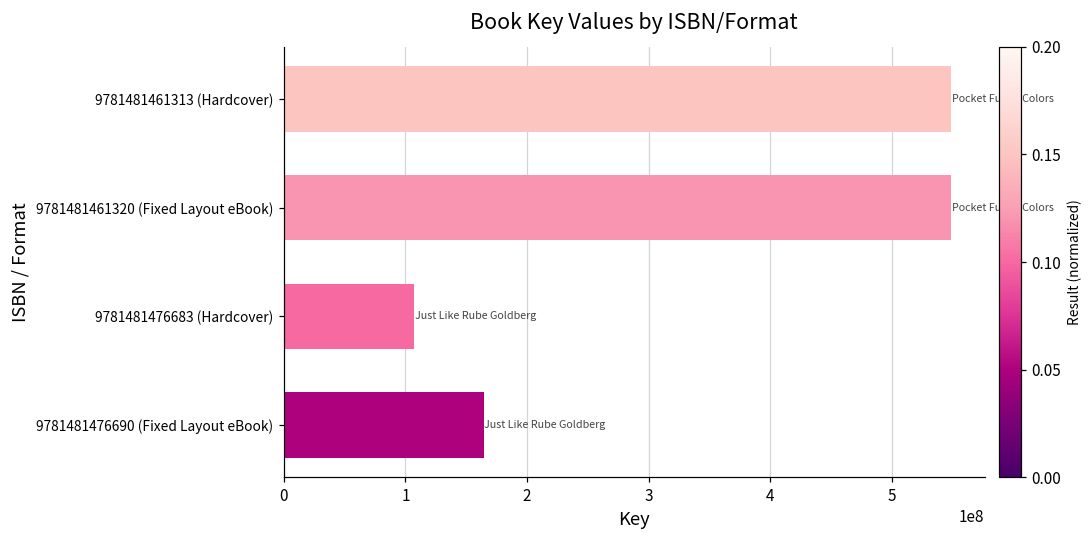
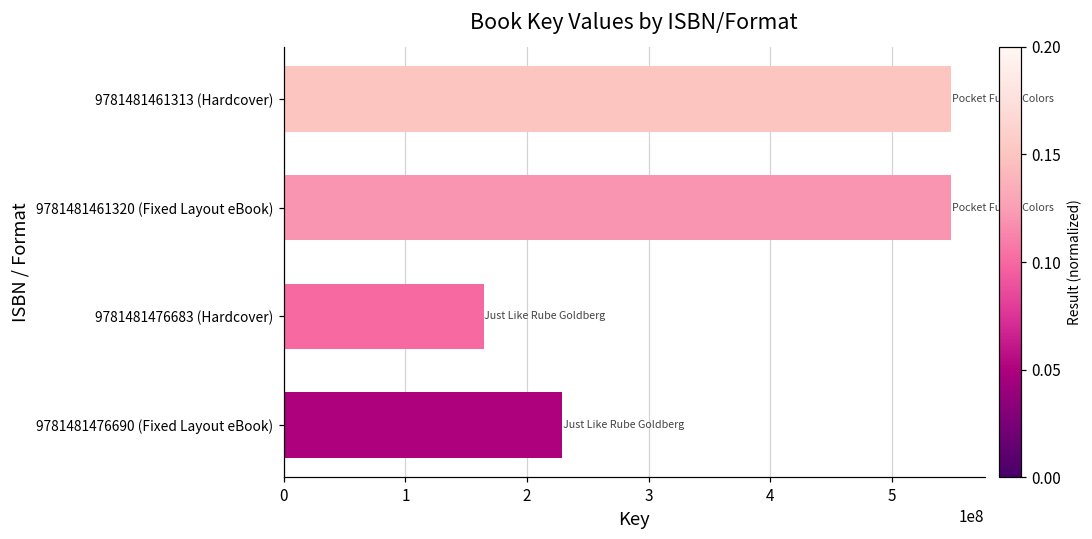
9781481476683 (Hardcover): 107000000 -> 164000000
9781481476690 (Fixed Layout eBook): 164000000 -> 229000000
